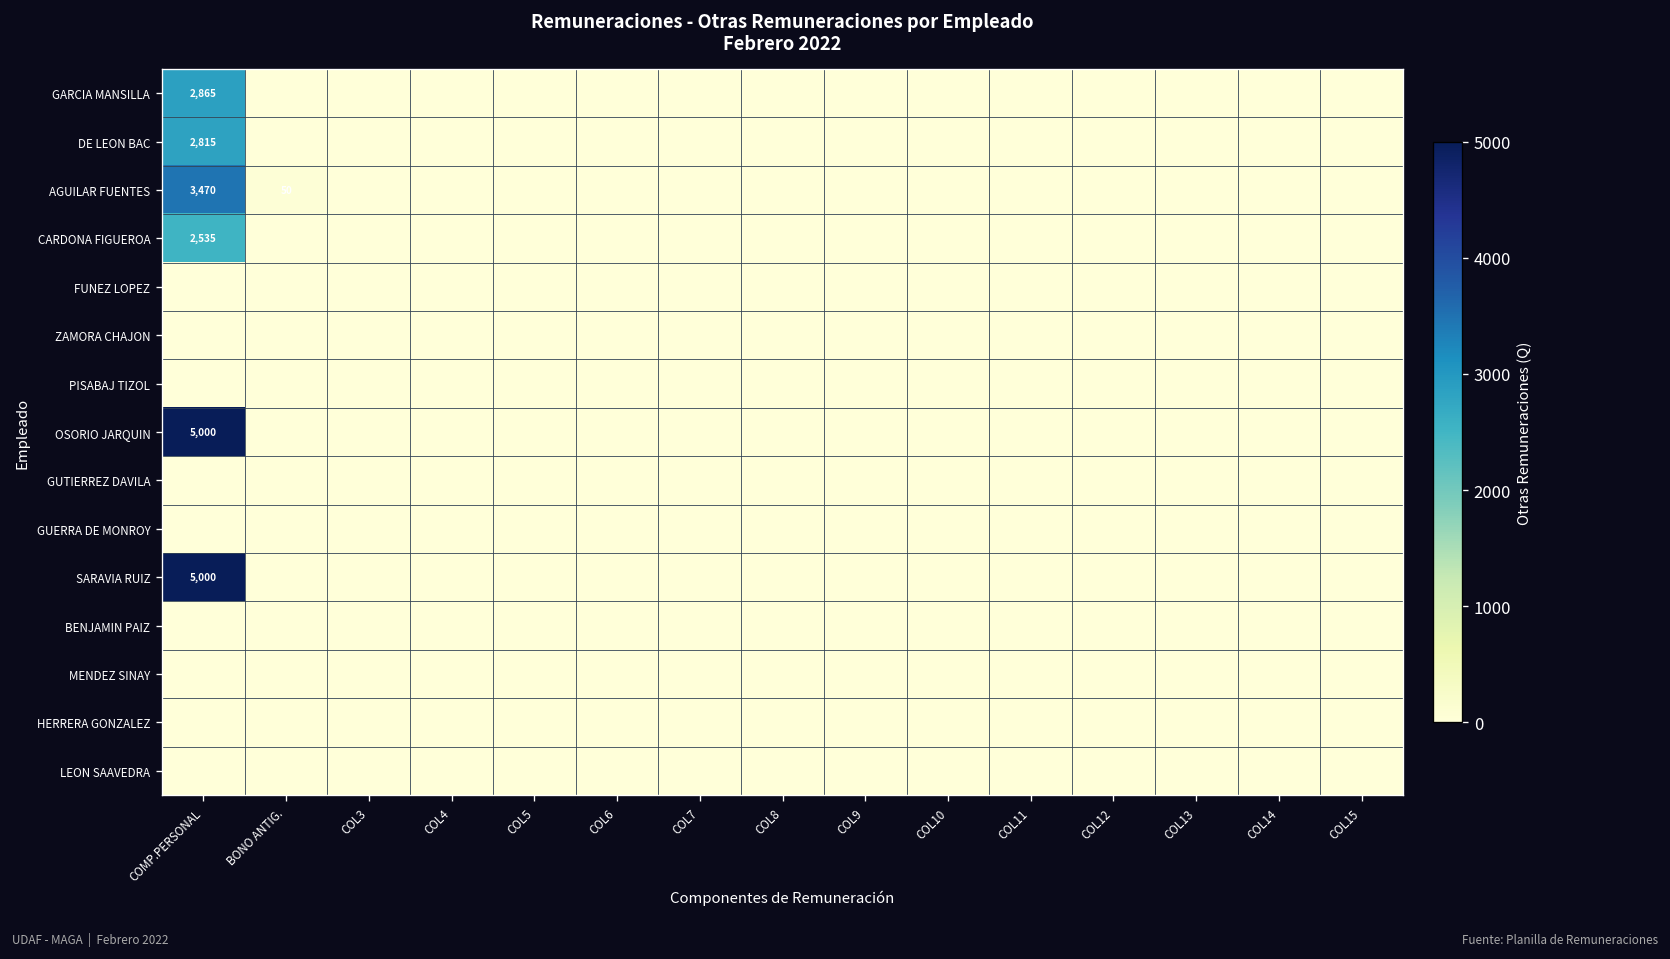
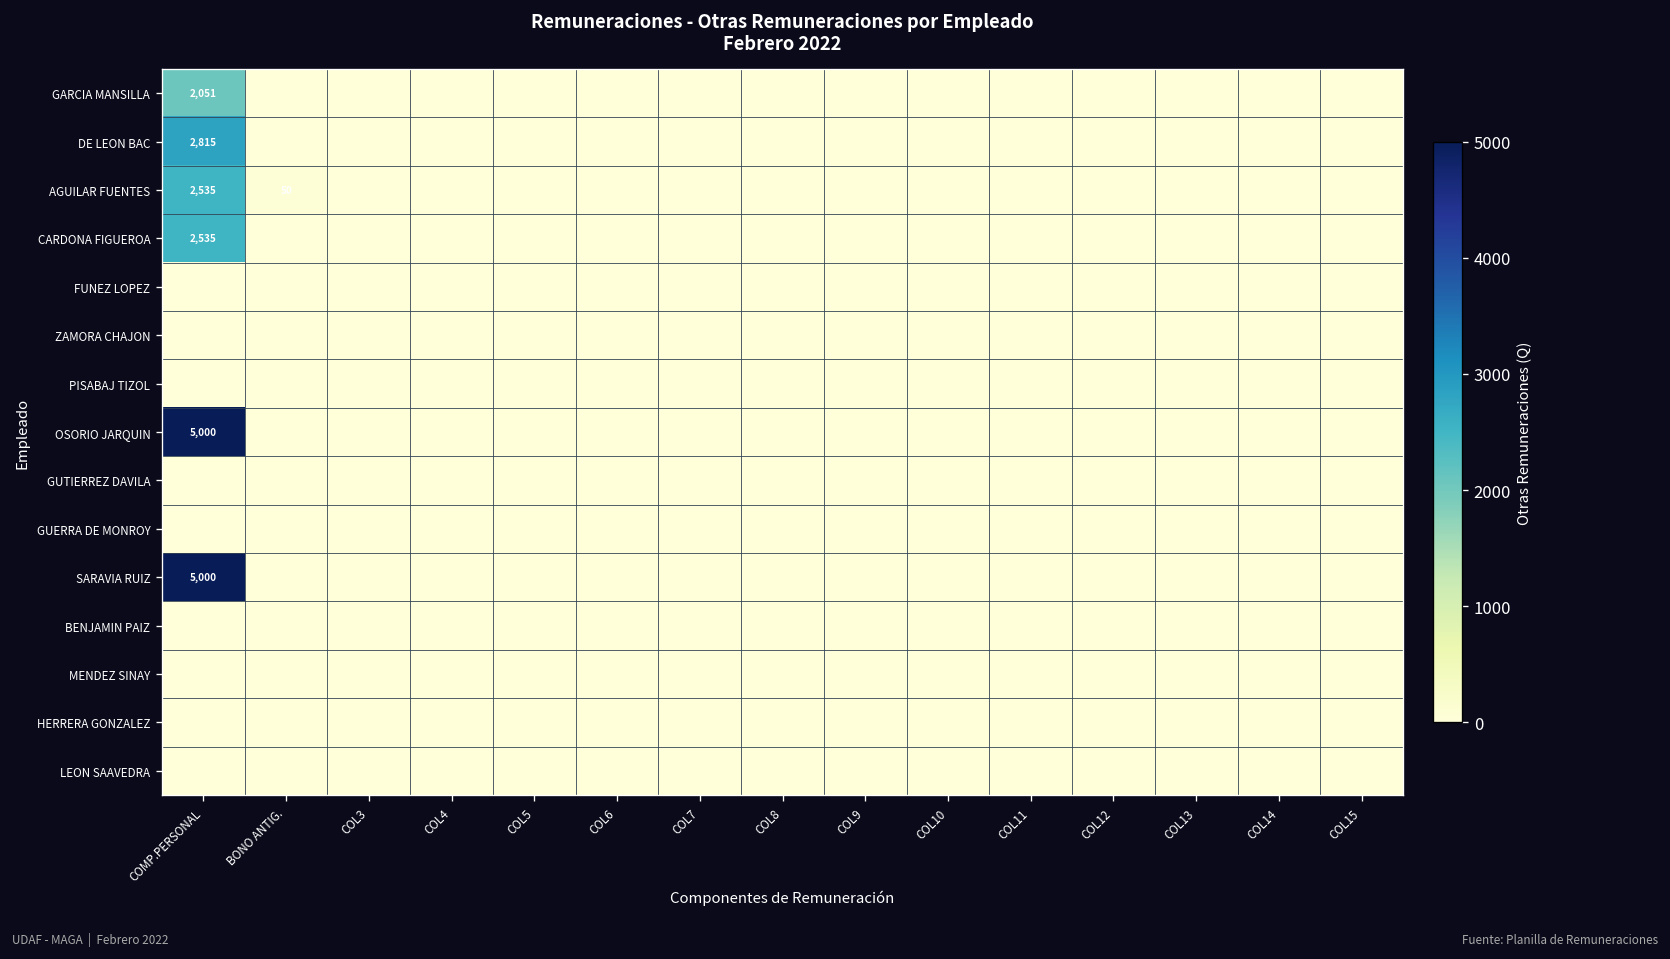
GARCIA MANSILLA, COMP.PERSONAL: 2,865 -> 2,051
AGUILAR FUENTES, COMP.PERSONAL: 3,470 -> 2,535
